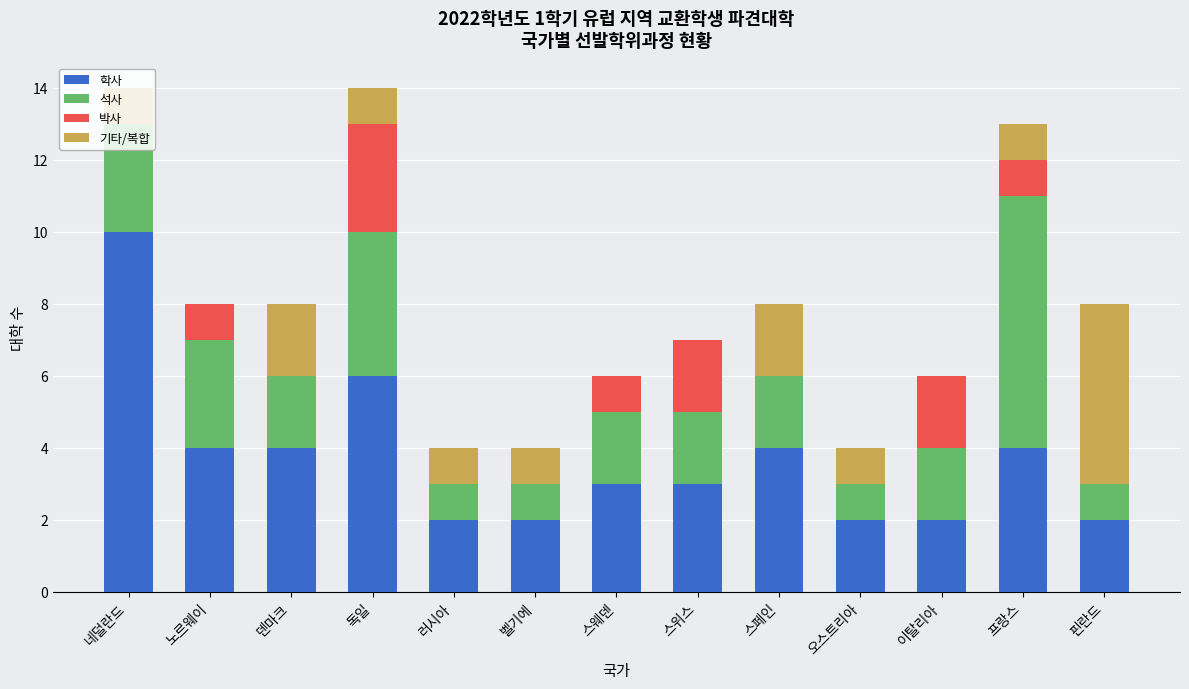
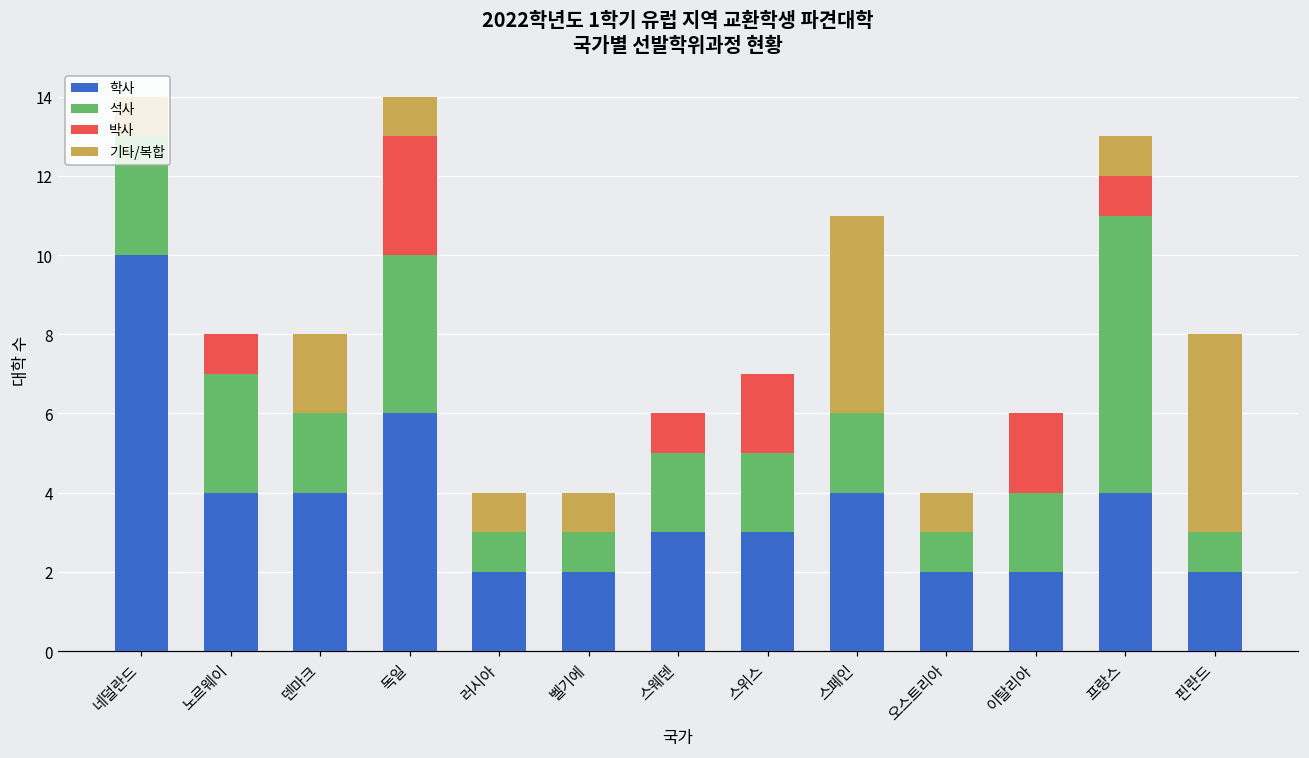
기타/복합, 스페인: 2 -> 5
